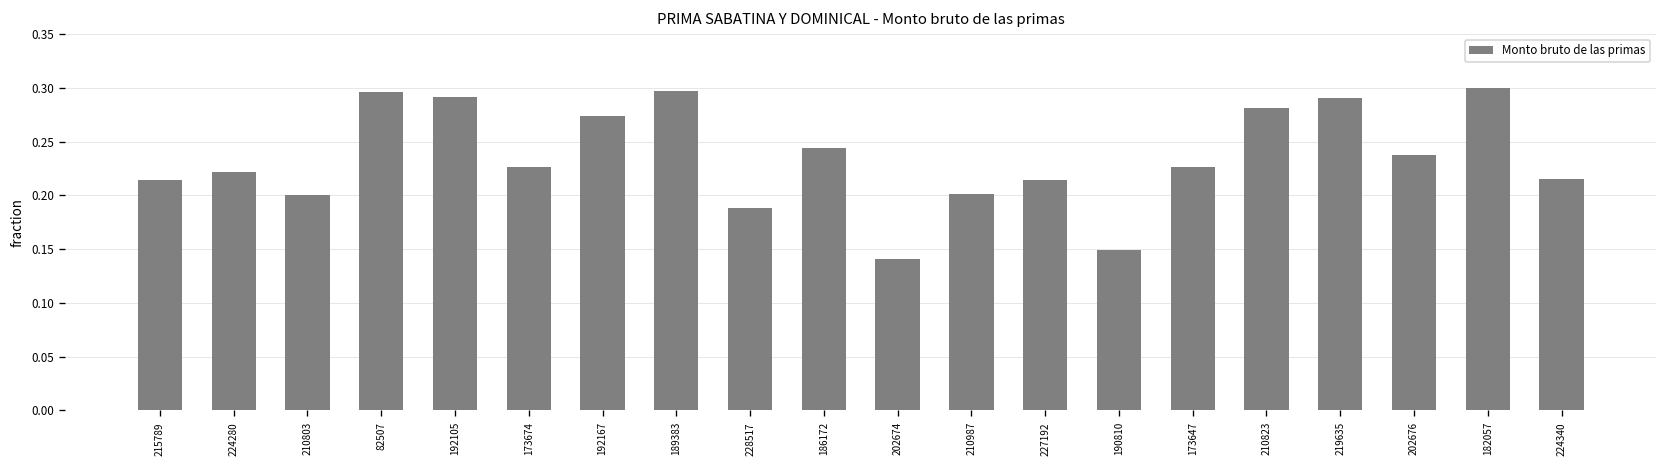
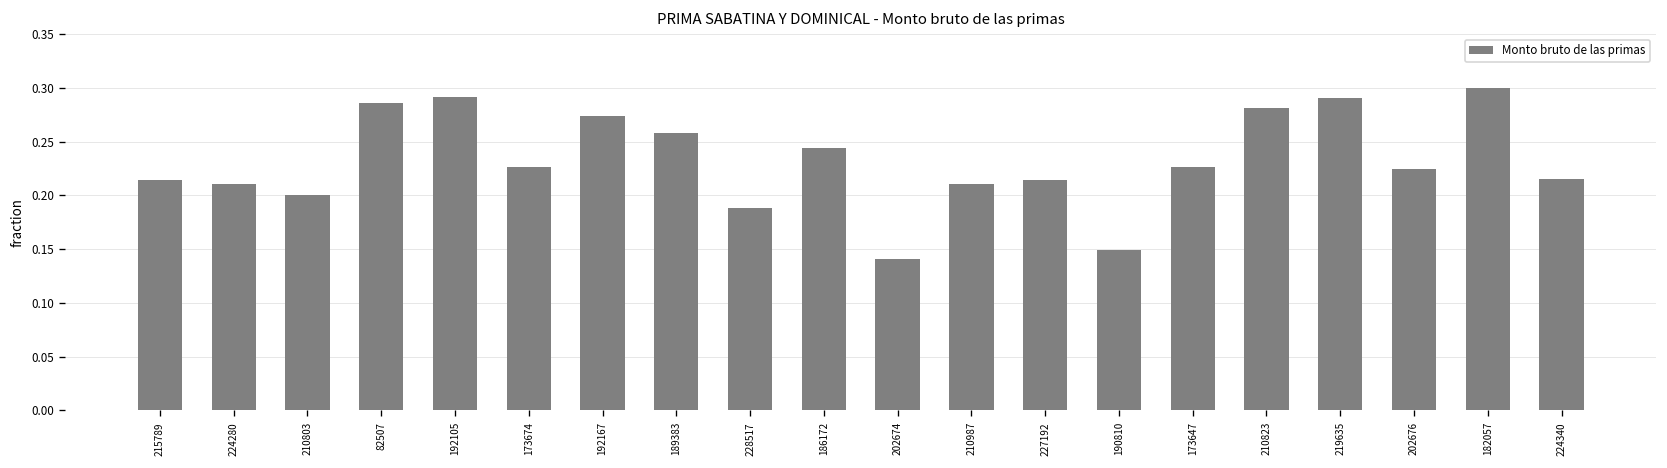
224280: 0.22 -> 0.21
82507: 0.30 -> 0.29
189383: 0.30 -> 0.26
210987: 0.20 -> 0.21
202676: 0.24 -> 0.22
